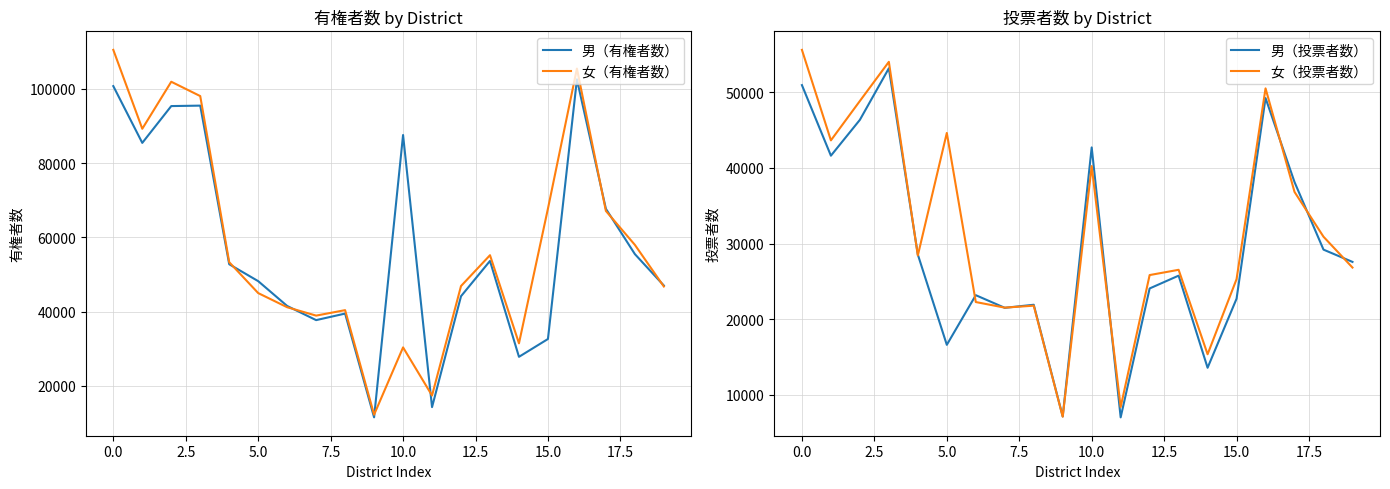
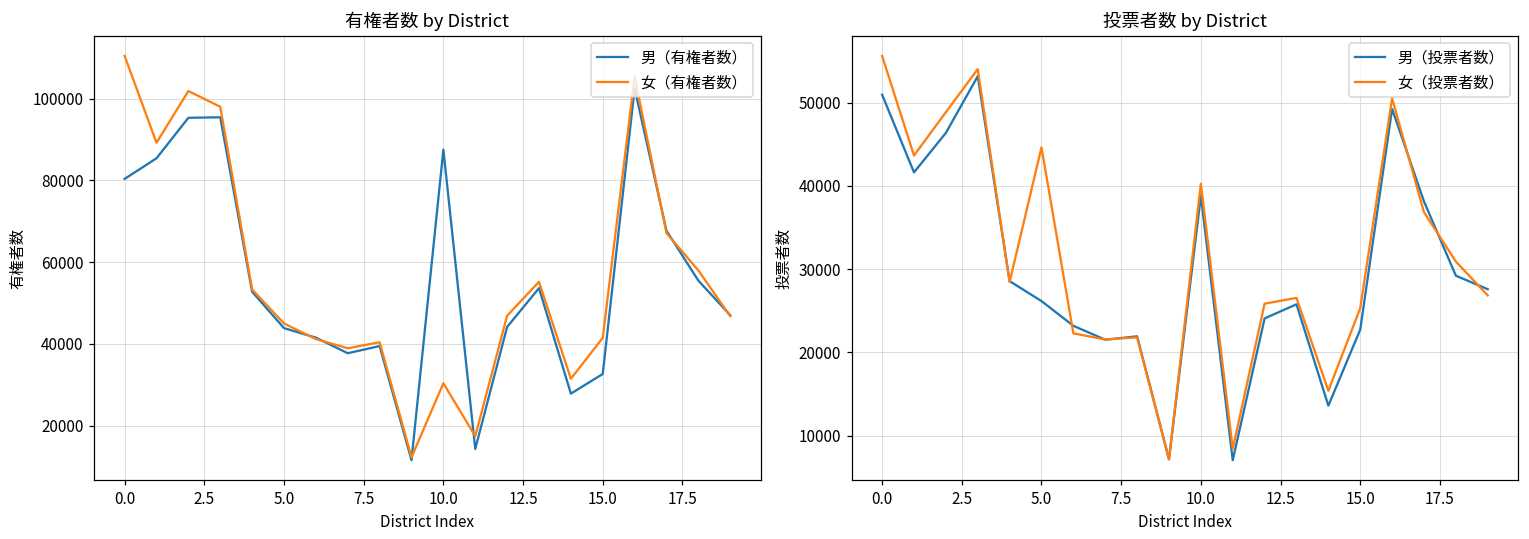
有権者数 by District, 男（有権者数）, 0.0: 101000 -> 80000
有権者数 by District, 男（有権者数）, 5.0: 48000 -> 44000
有権者数 by District, 女（有権者数）, 15.0: 68000 -> 41000
投票者数 by District, 男（投票者数）, 5.0: 17000 -> 26000
投票者数 by District, 男（投票者数）, 10.0: 43000 -> 39000
